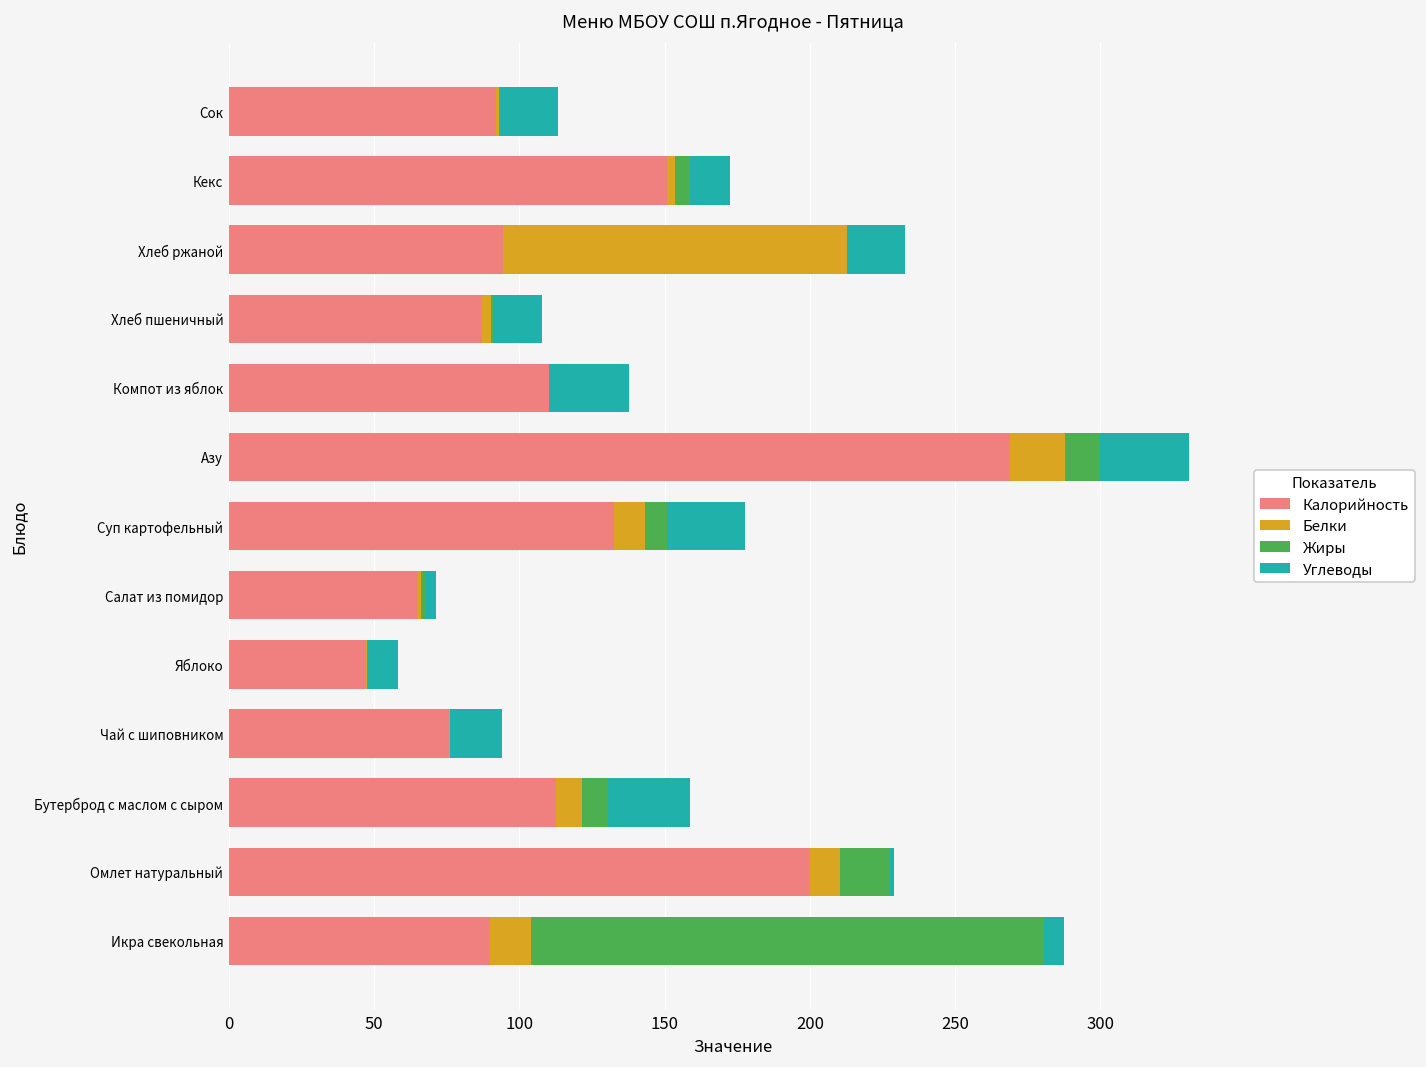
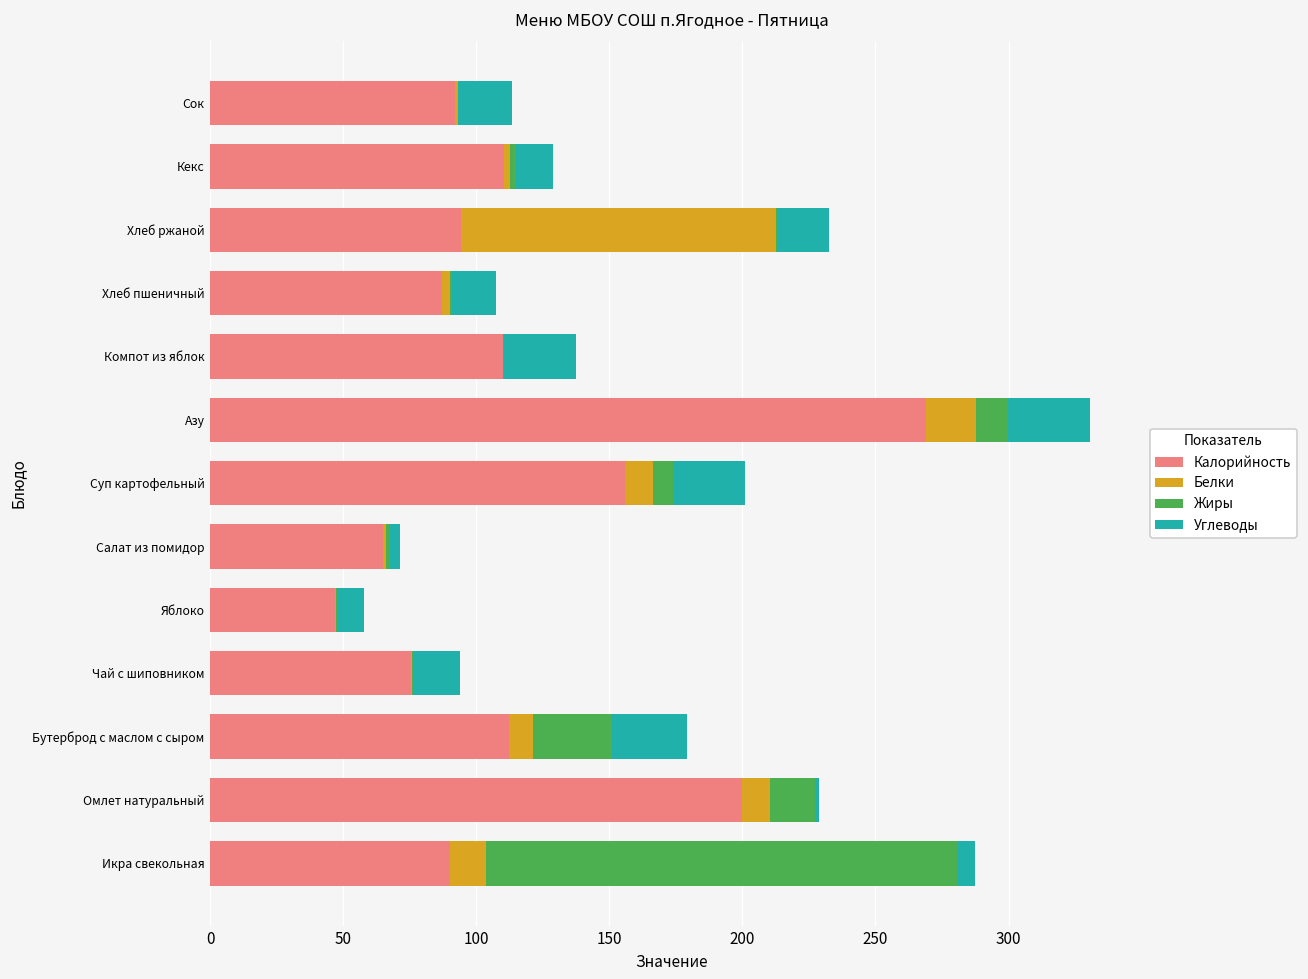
Калорийность, Кекс: 151 -> 110
Жиры, Кекс: 5 -> 2
Калорийность, Суп картофельный: 132 -> 156
Жиры, Бутерброд с маслом с сыром: 9 -> 30
